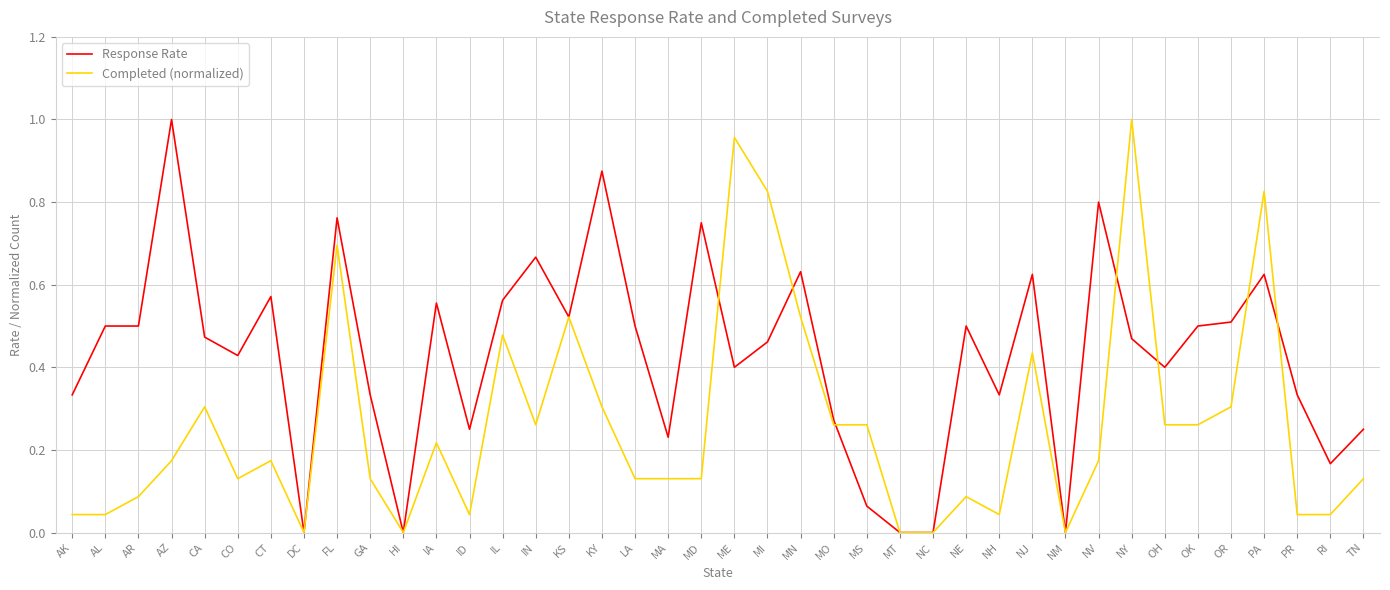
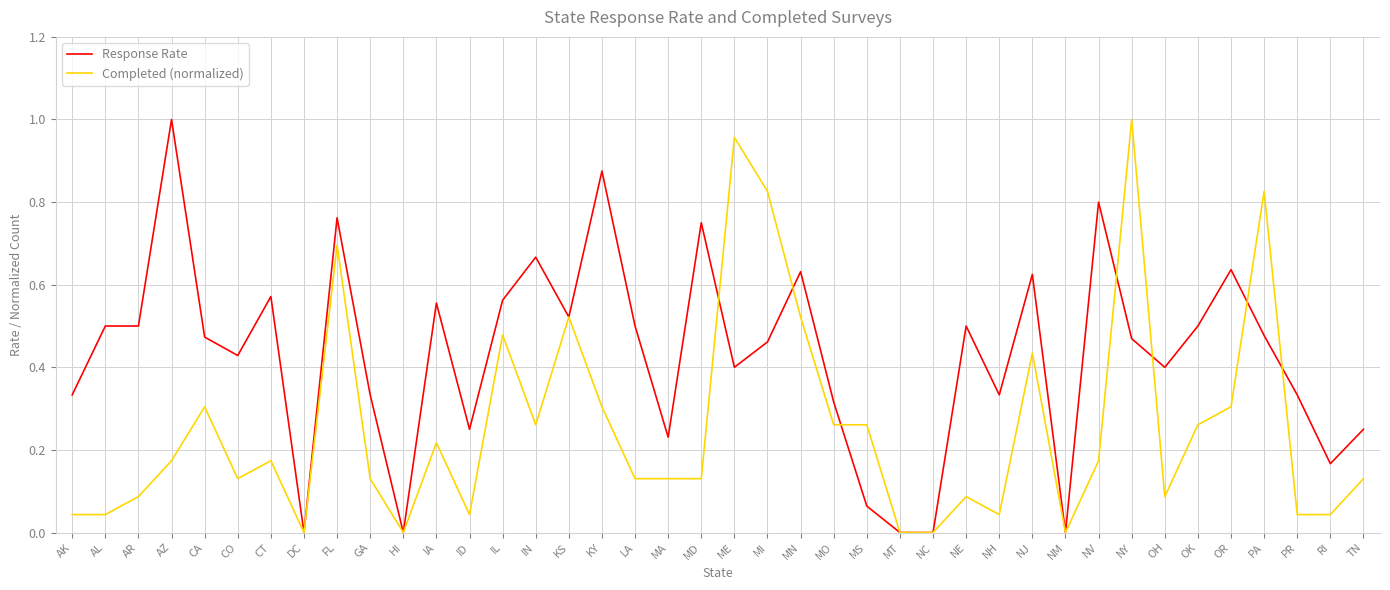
Response Rate, MO: 0.27 -> 0.32
Completed (normalized), OH: 0.26 -> 0.09
Response Rate, OR: 0.51 -> 0.64
Response Rate, PA: 0.63 -> 0.48
